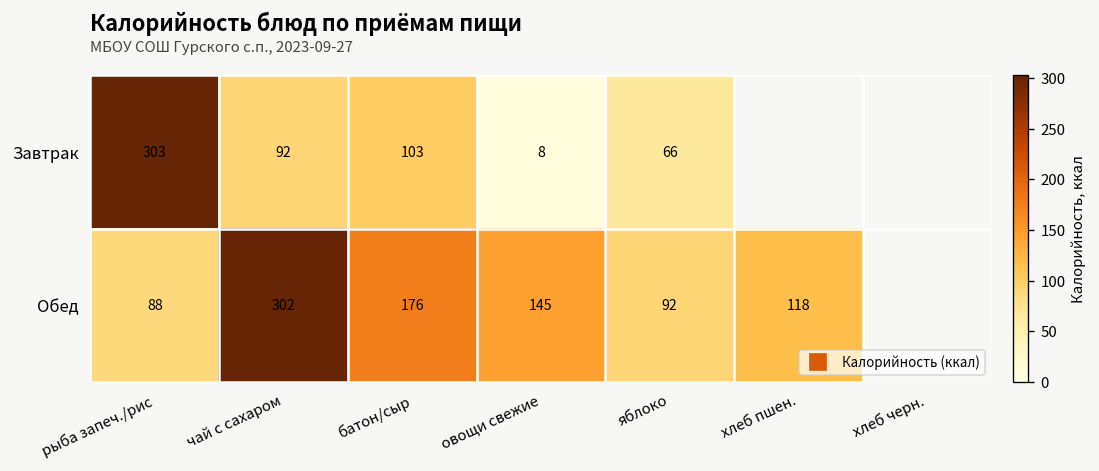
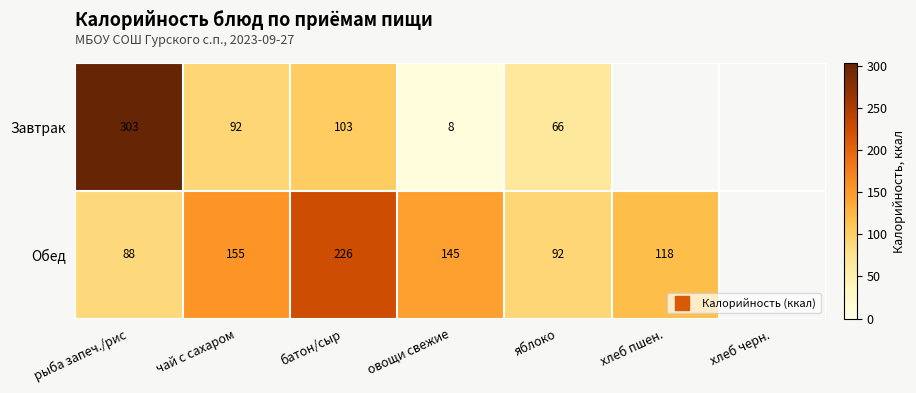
Обед, чай с сахаром: 302 -> 155
Обед, батон/сыр: 176 -> 226
